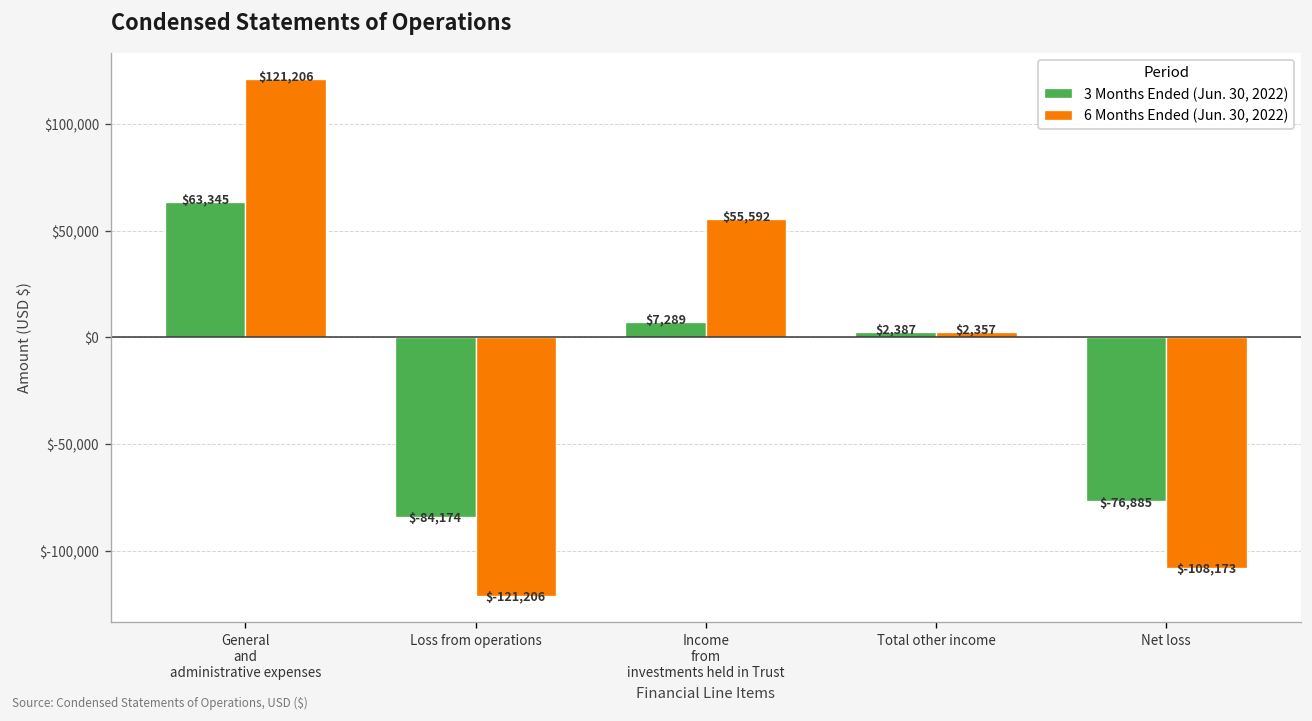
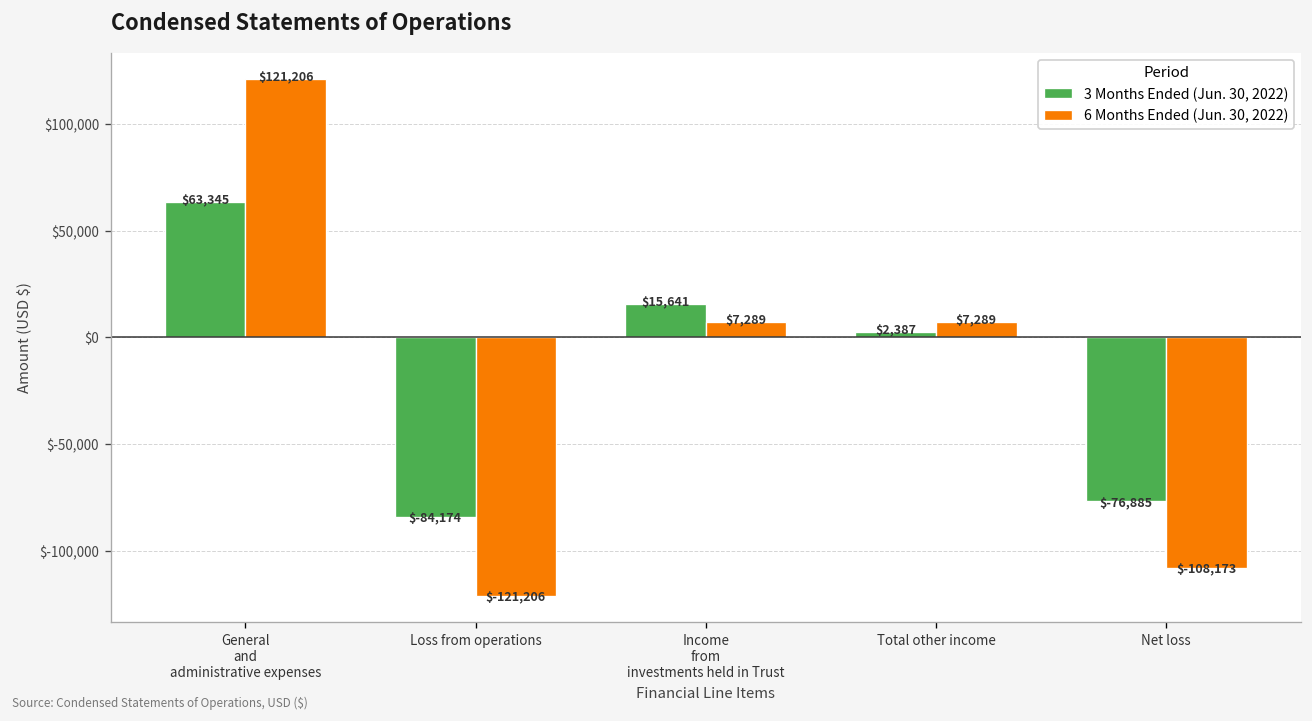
3 Months Ended (Jun. 30, 2022), Income from investments held in Trust: $7,289 -> $15,641
6 Months Ended (Jun. 30, 2022), Income from investments held in Trust: $55,592 -> $7,289
6 Months Ended (Jun. 30, 2022), Total other income: $2,357 -> $7,289
